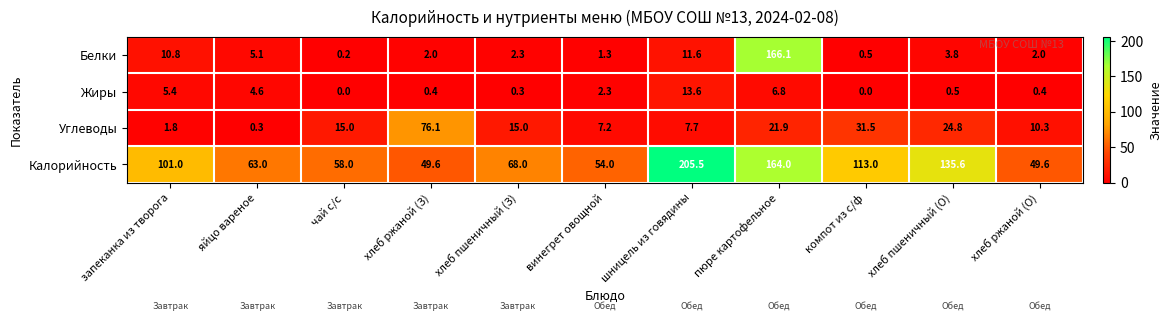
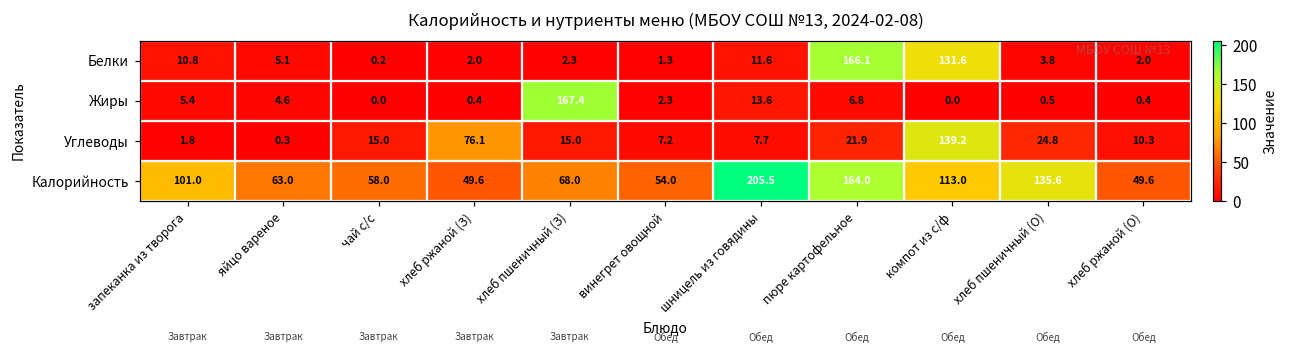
Белки, компот из с/ф: 0.5 -> 131.6
Жиры, хлеб пшеничный (З): 0.3 -> 167.4
Углеводы, компот из с/ф: 31.5 -> 139.2
